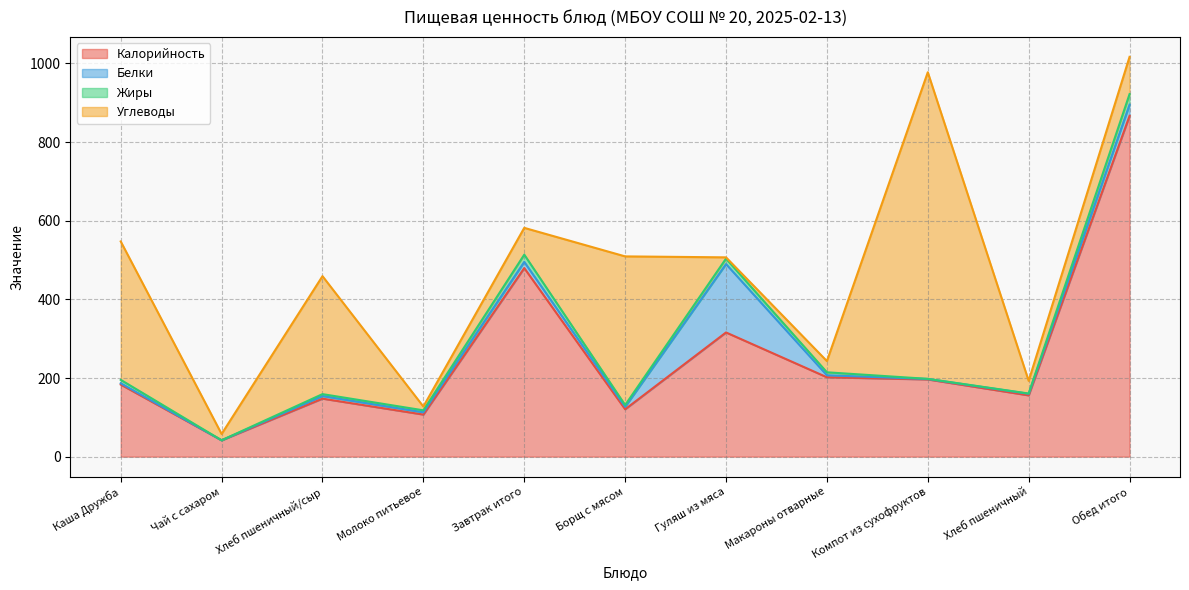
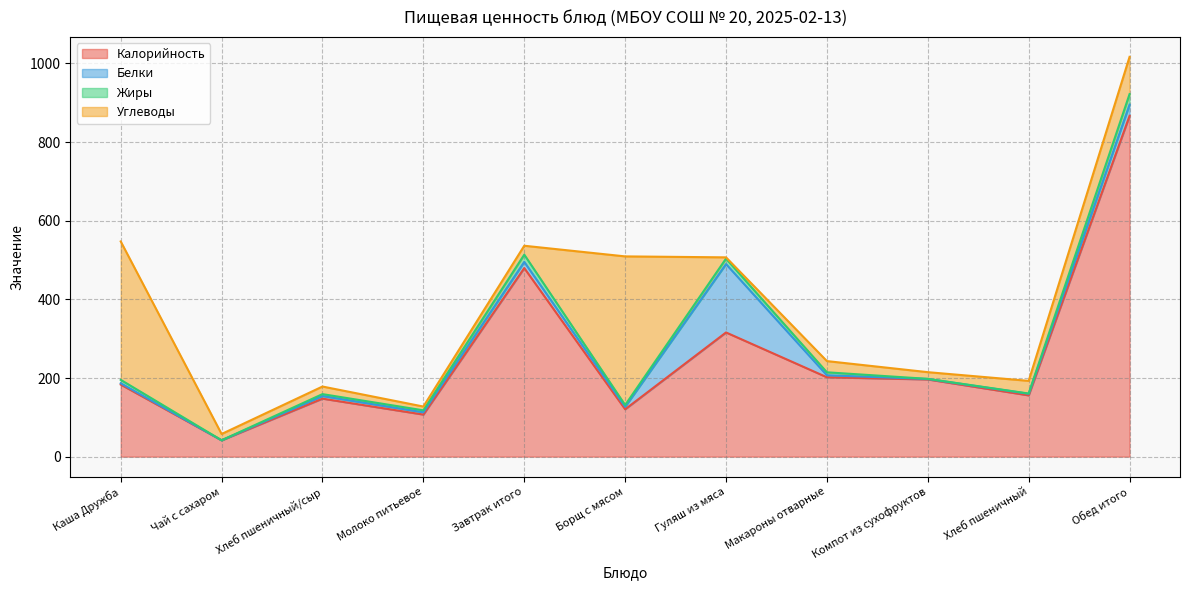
Углеводы, Хлеб пшеничный/сыр: 300 -> 20
Углеводы, Завтрак итого: 70 -> 20
Углеводы, Компот из сухофруктов: 780 -> 20
